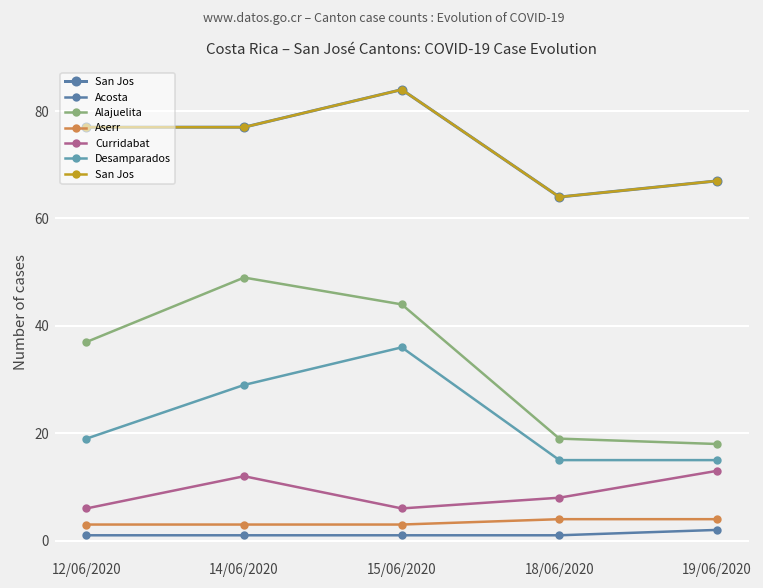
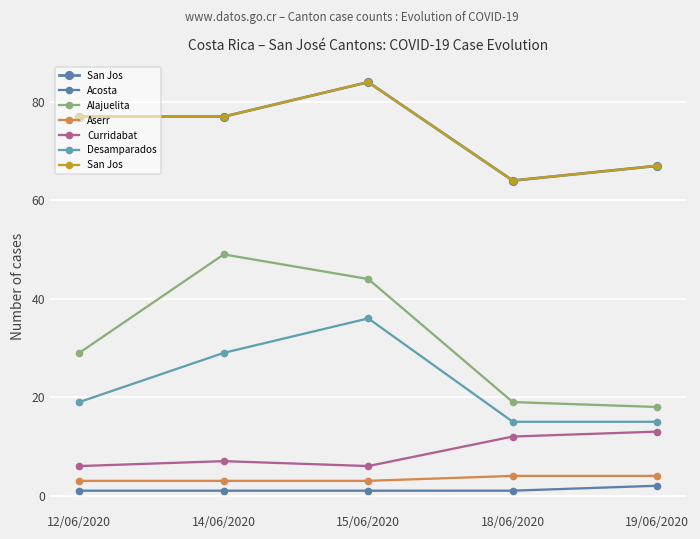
Alajuelita, 12/06/2020: 37 -> 29
Curridabat, 14/06/2020: 12 -> 7
Curridabat, 18/06/2020: 8 -> 12
